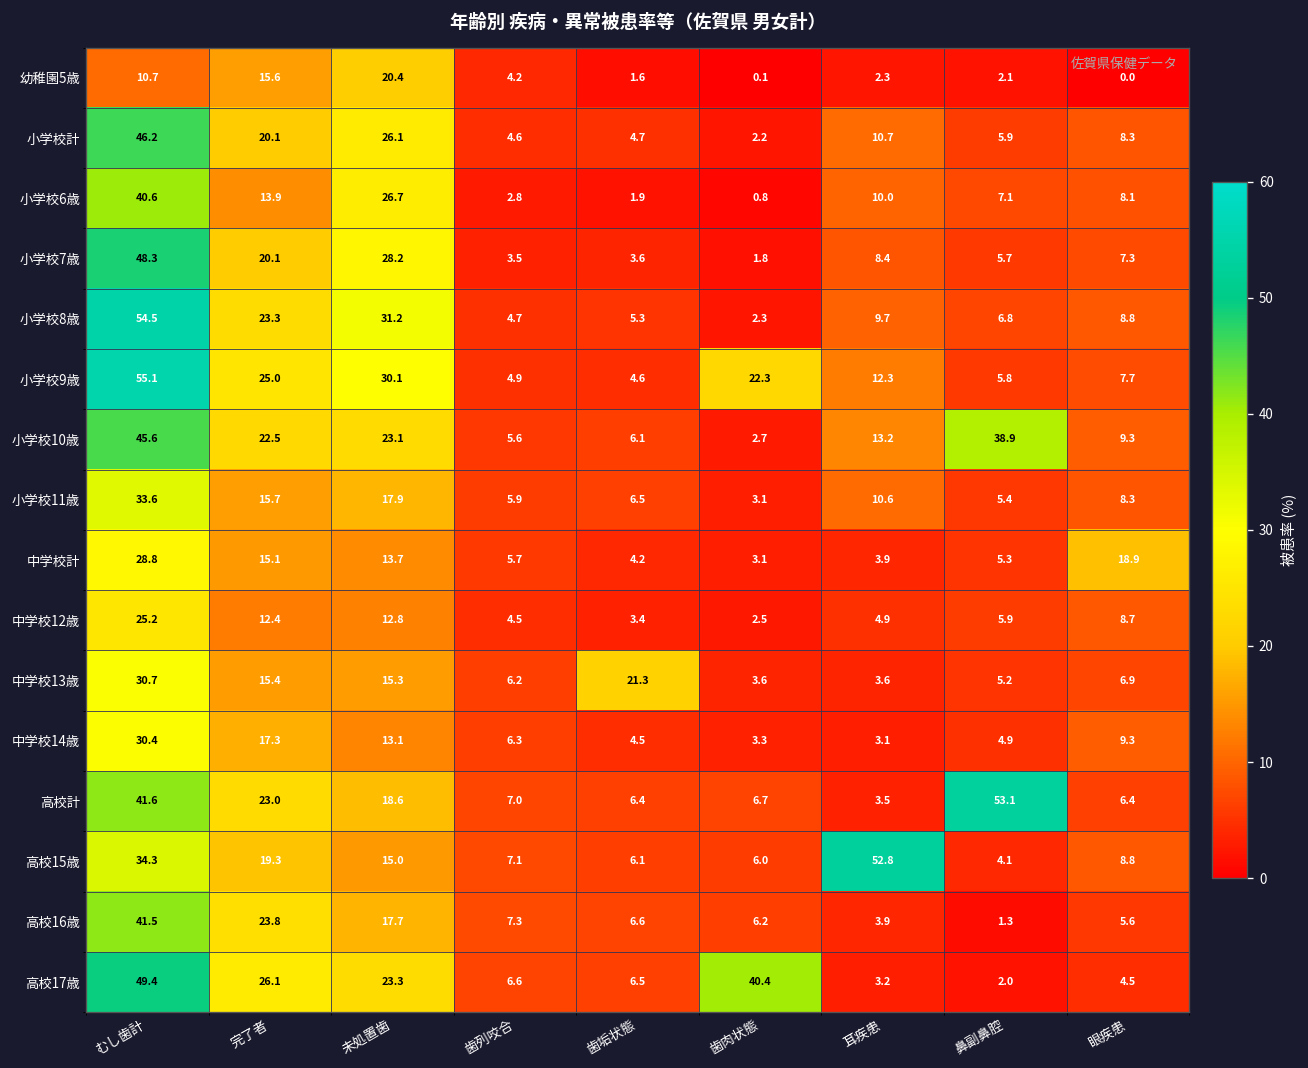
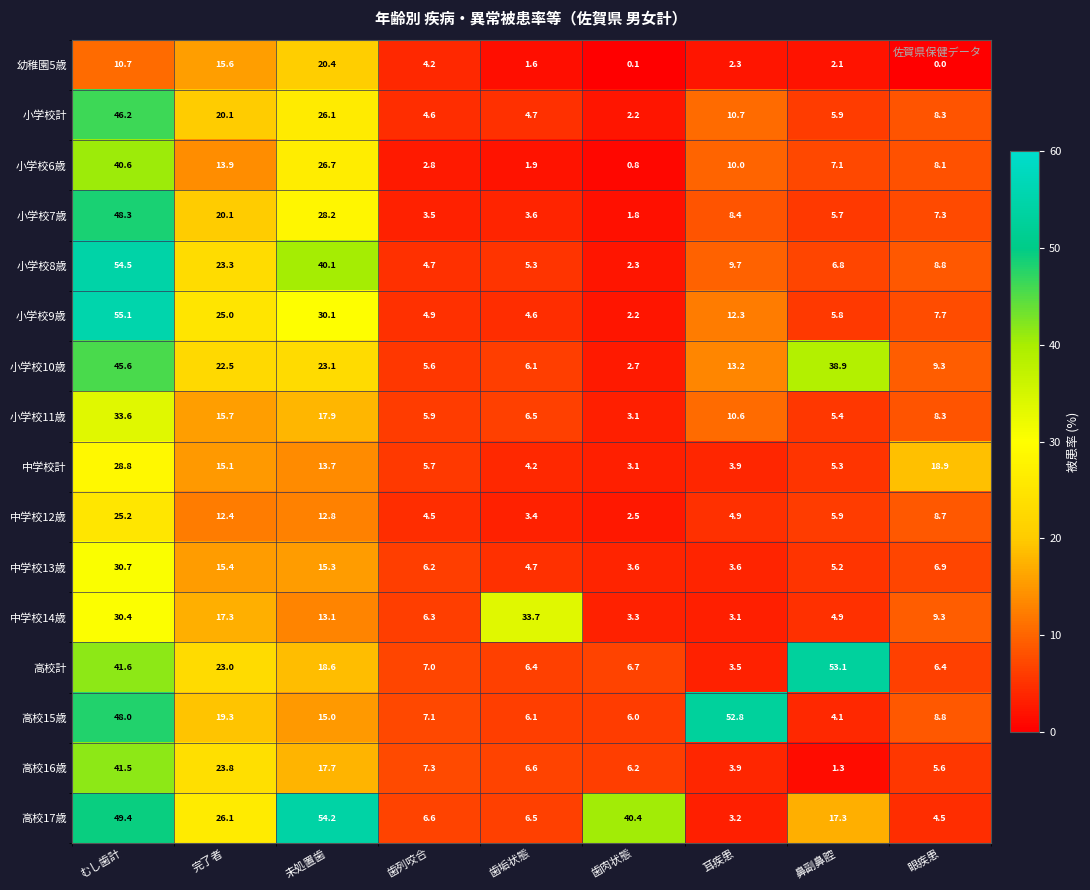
小学校8歳, 未処置歯: 31.2 -> 40.1
小学校9歳, 歯肉状態: 22.3 -> 2.2
中学校13歳, 歯垢状態: 21.3 -> 4.7
中学校14歳, 歯垢状態: 4.5 -> 33.7
高校15歳, むし歯計: 34.3 -> 48.0
高校17歳, 未処置歯: 23.3 -> 54.2
高校17歳, 鼻副鼻腔: 2.0 -> 17.3
